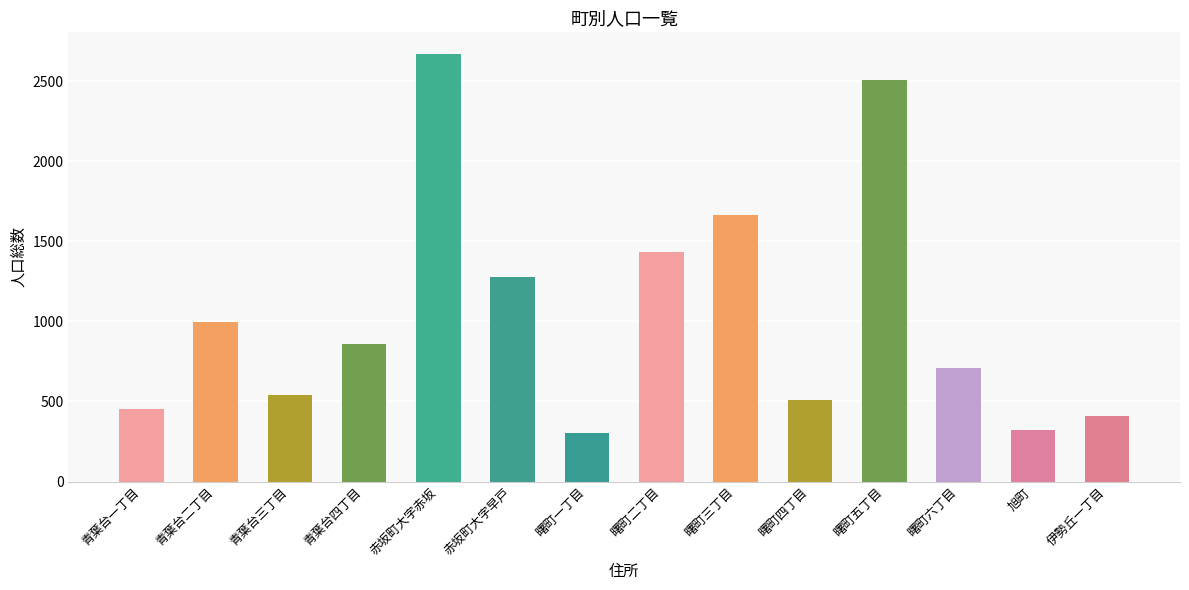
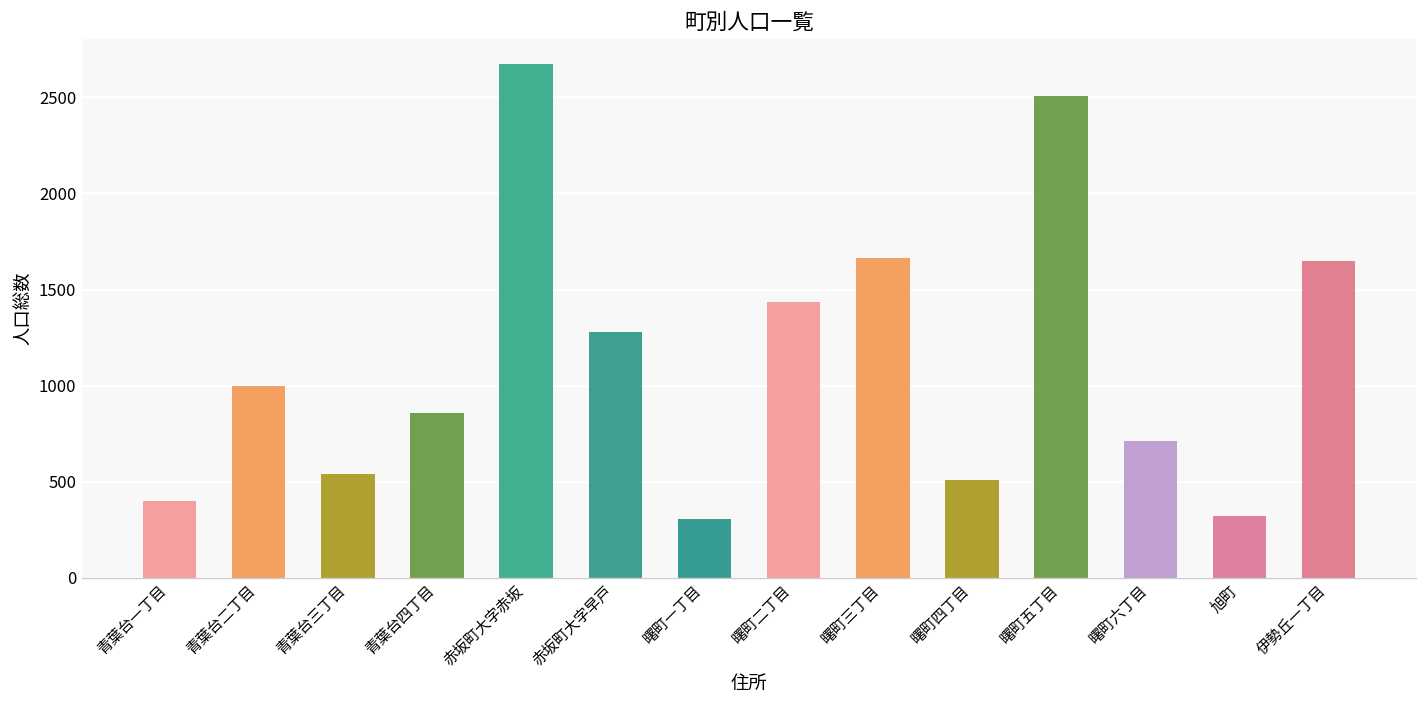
青葉台一丁目: 450 -> 400
伊勢丘一丁目: 410 -> 1650
